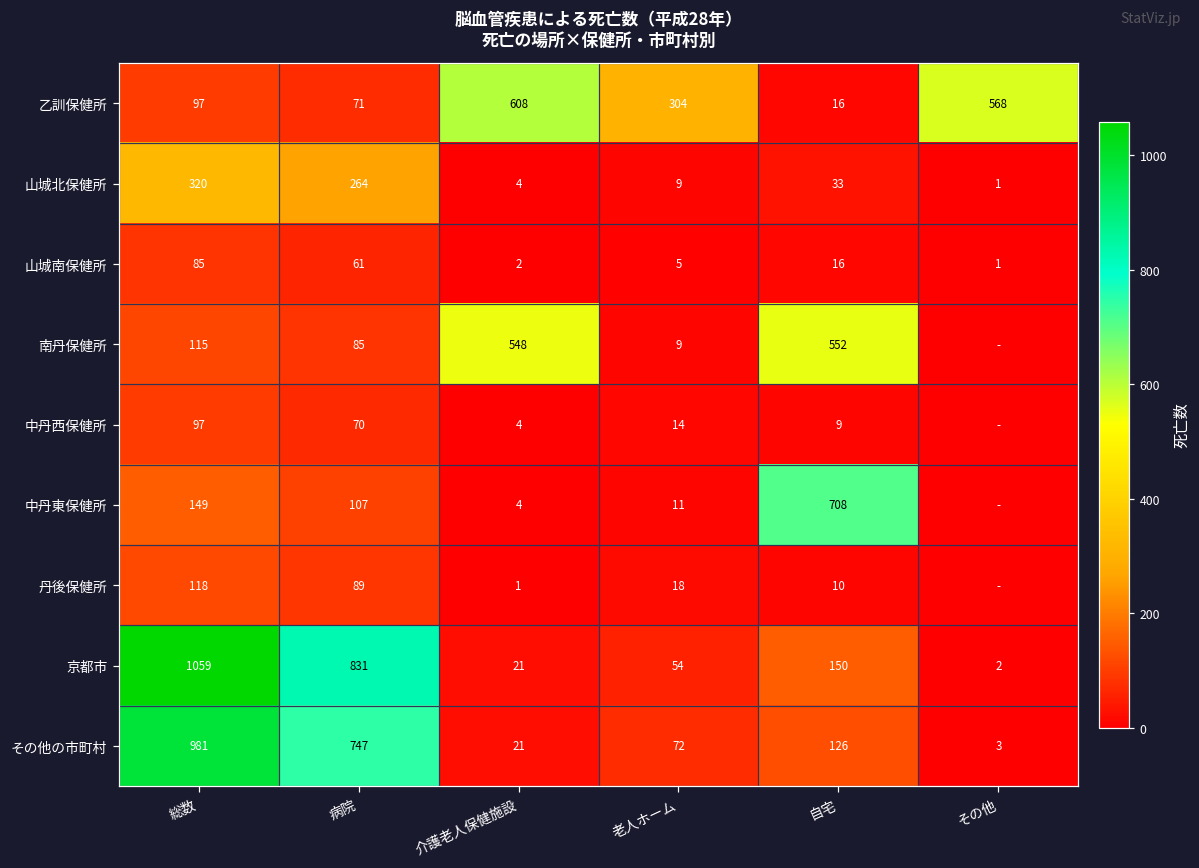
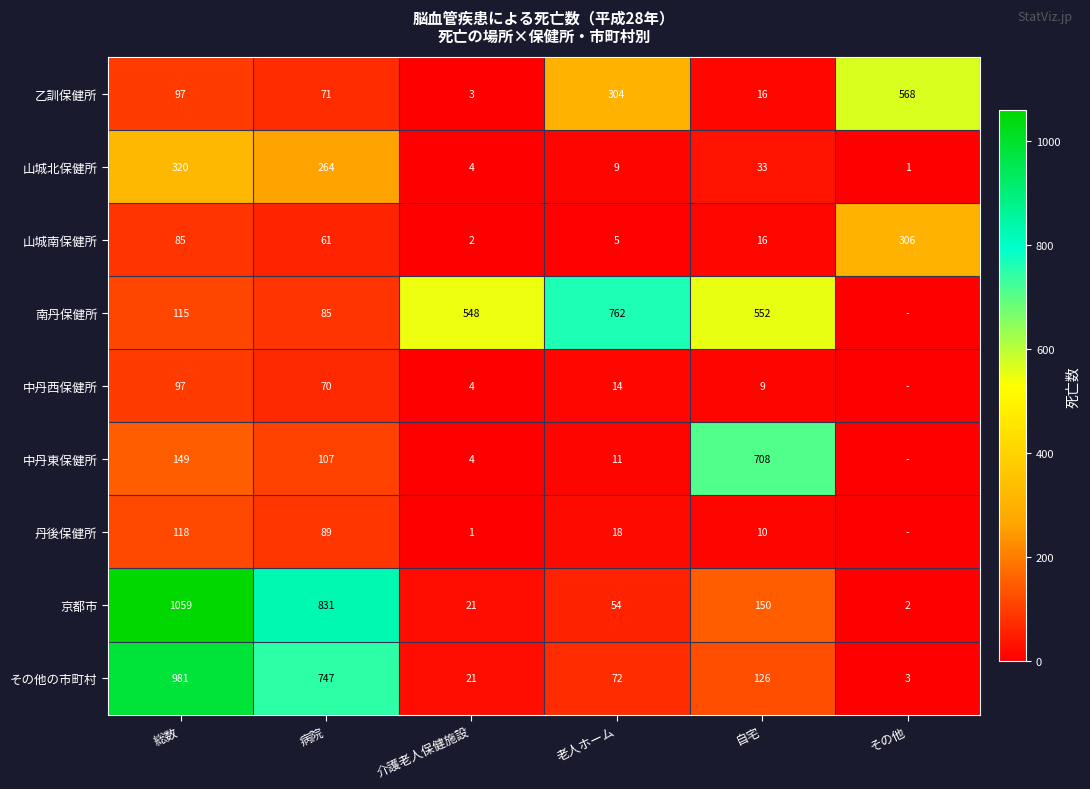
乙訓保健所, 介護老人保健施設: 608 -> 3
山城南保健所, その他: 1 -> 306
南丹保健所, 老人ホーム: 9 -> 762
